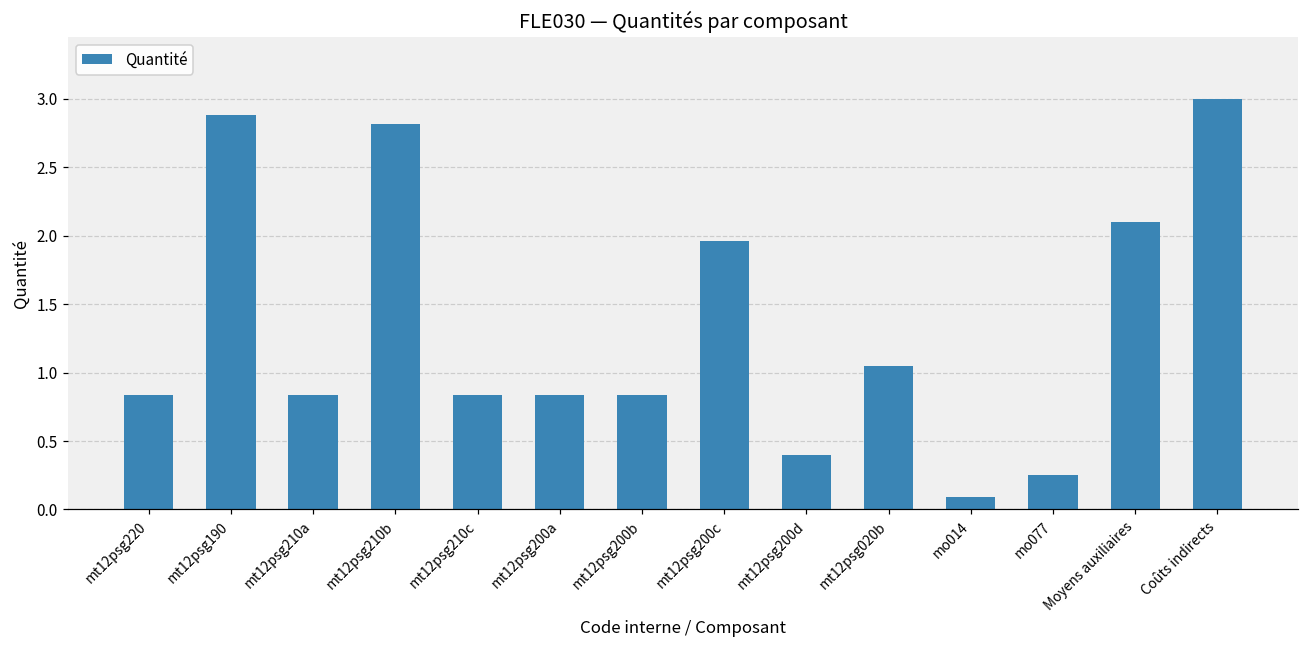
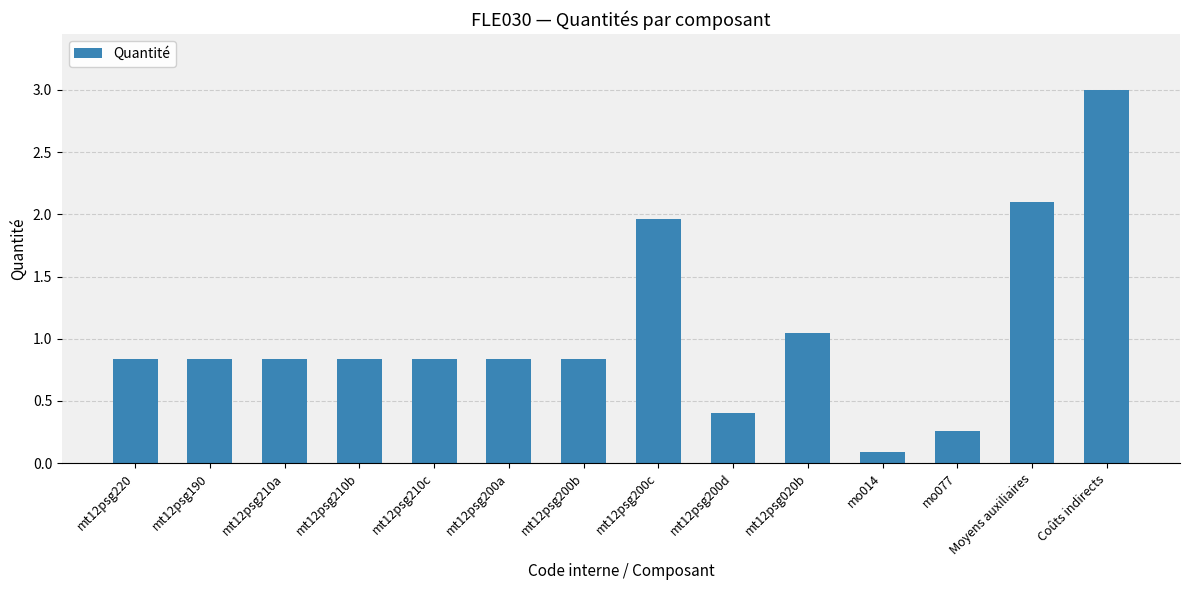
mt12psg190: 2.88 -> 0.84
mt12psg210b: 2.82 -> 0.84
